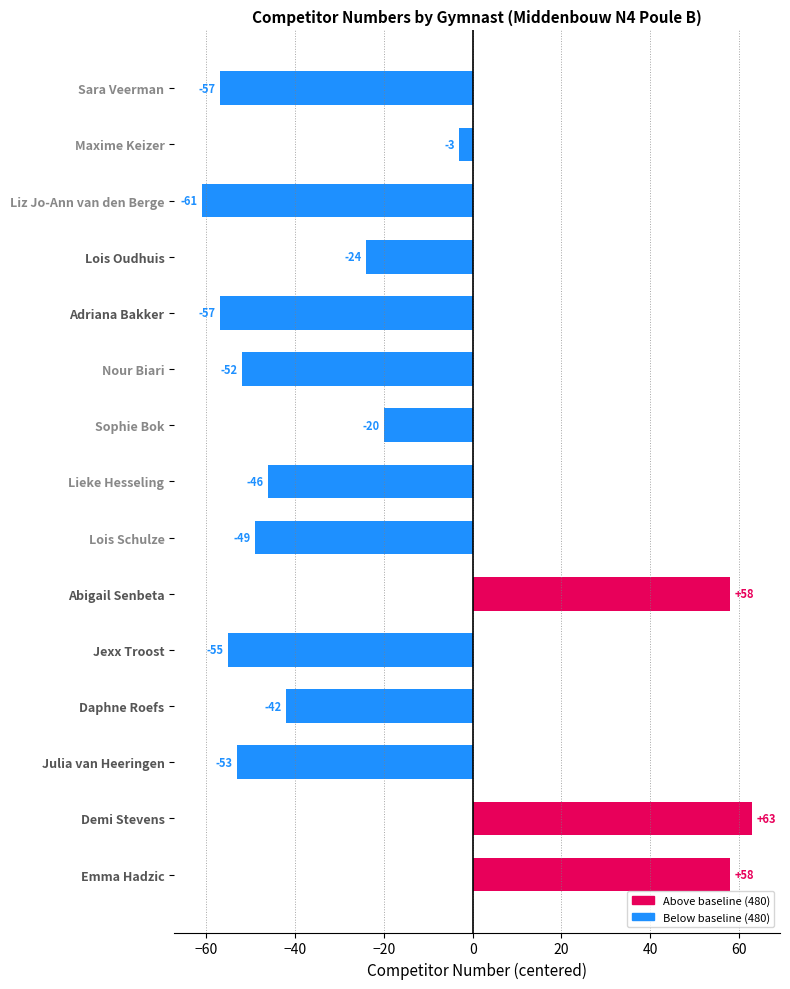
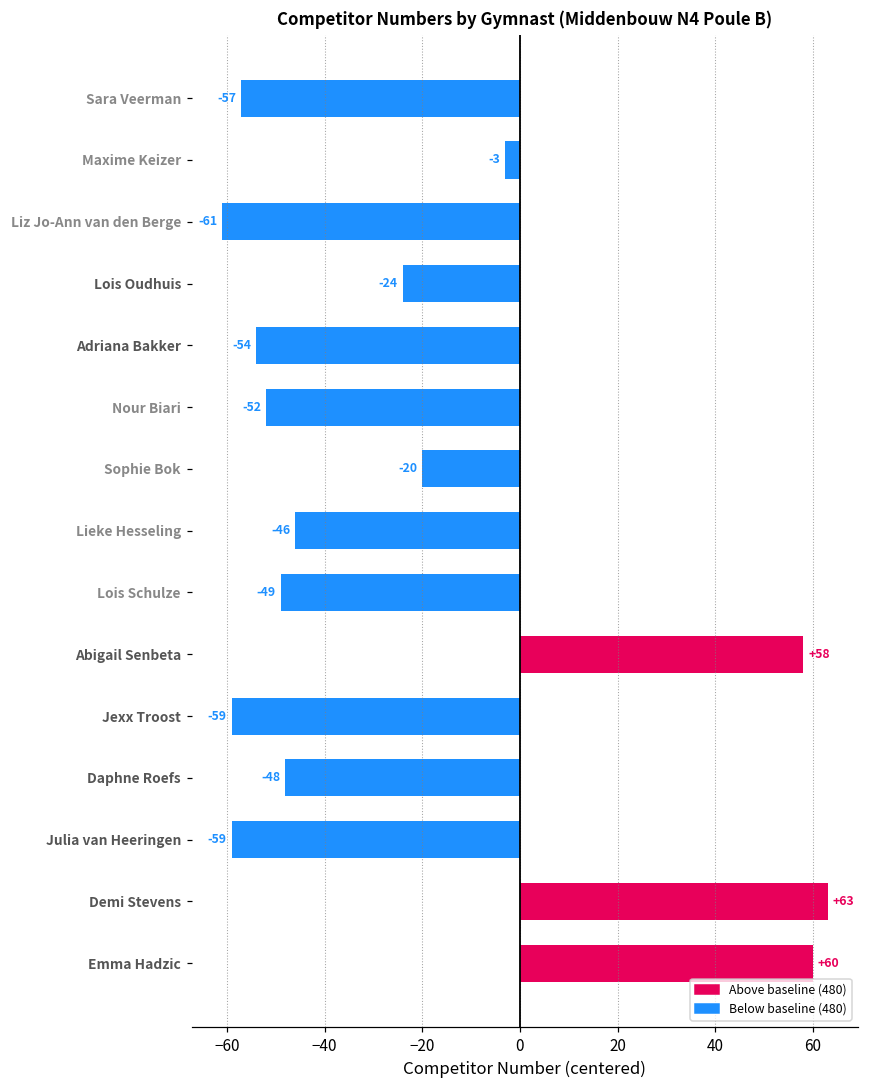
Adriana Bakker: -57 -> -54
Jexx Troost: -55 -> -59
Daphne Roefs: -42 -> -48
Julia van Heeringen: -53 -> -59
Emma Hadzic: +58 -> +60
